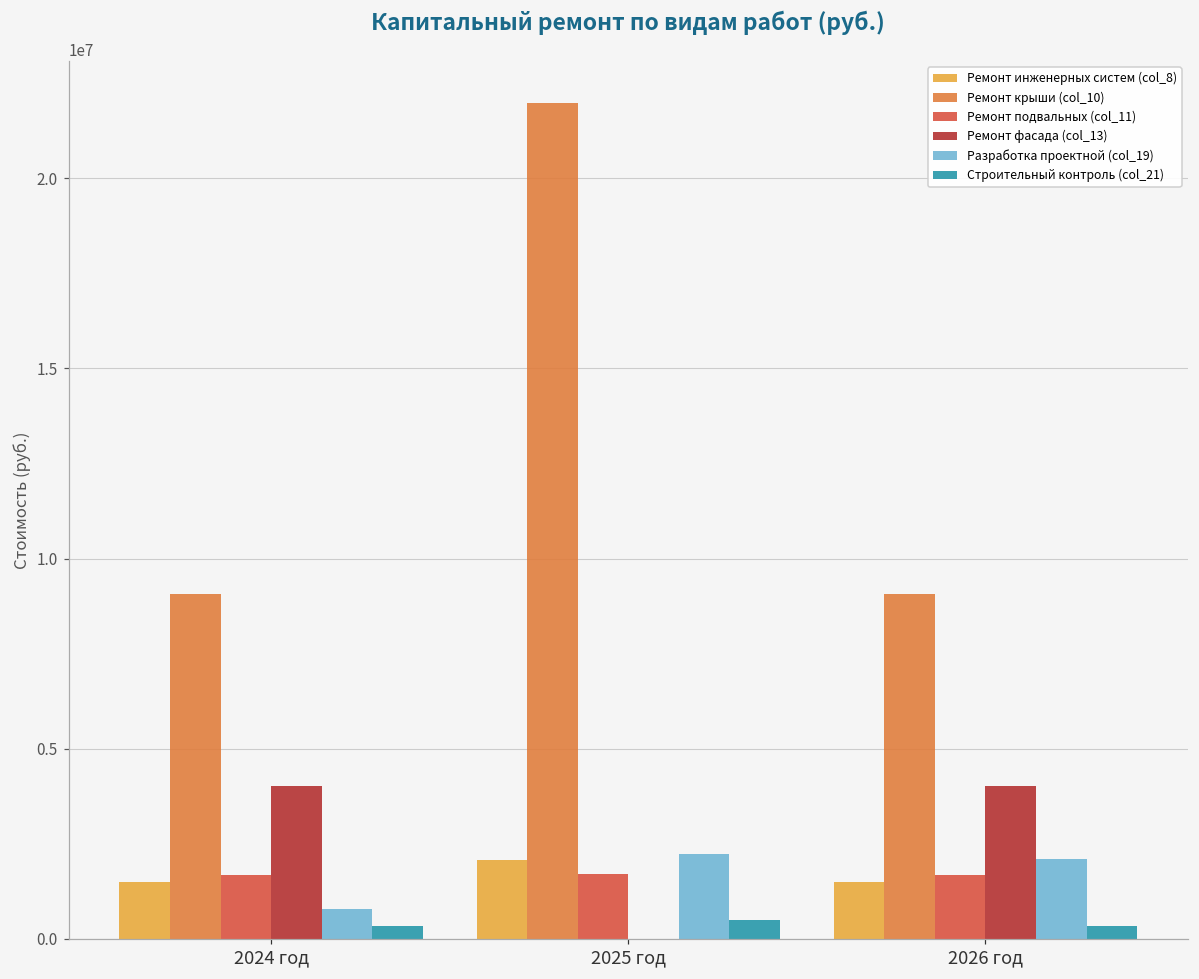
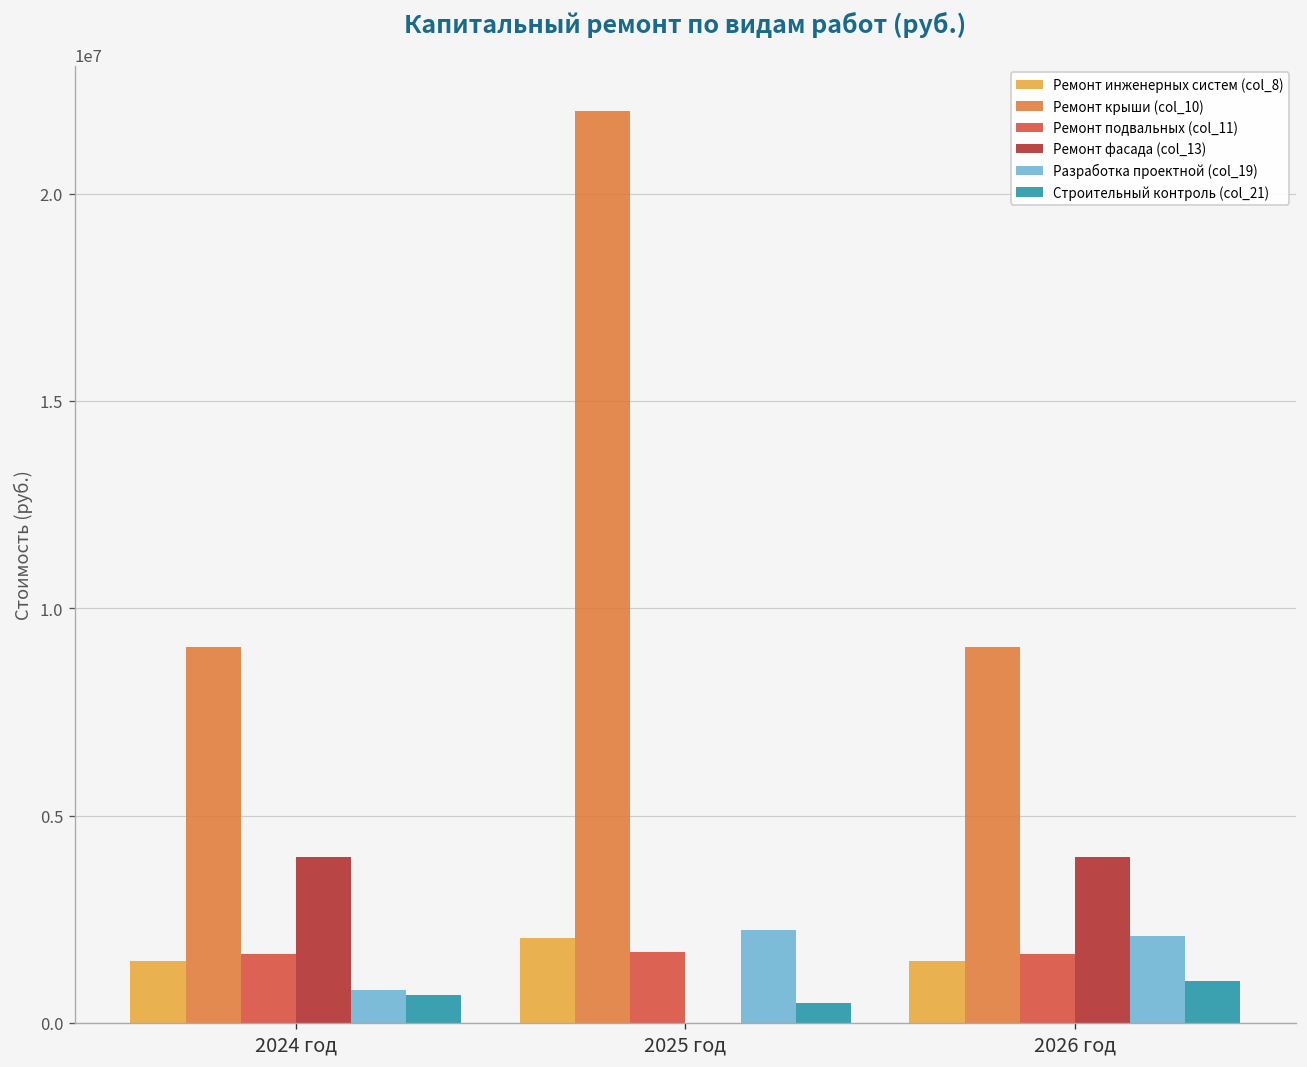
Строительный контроль (col_21), 2024 год: 300000 -> 700000
Строительный контроль (col_21), 2026 год: 300000 -> 1000000
